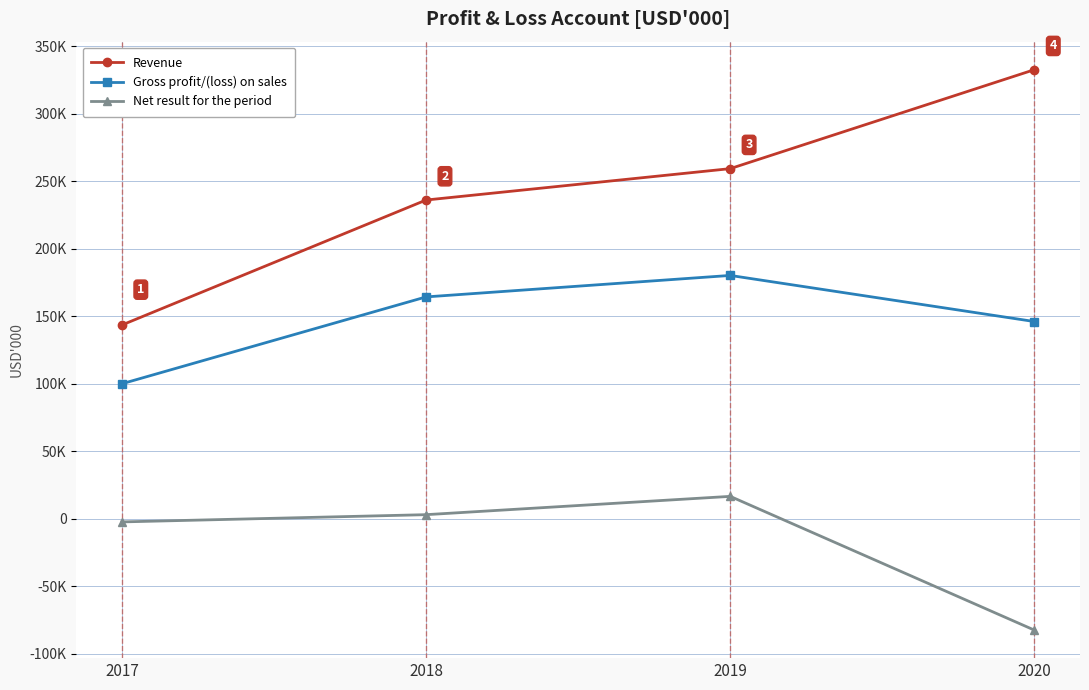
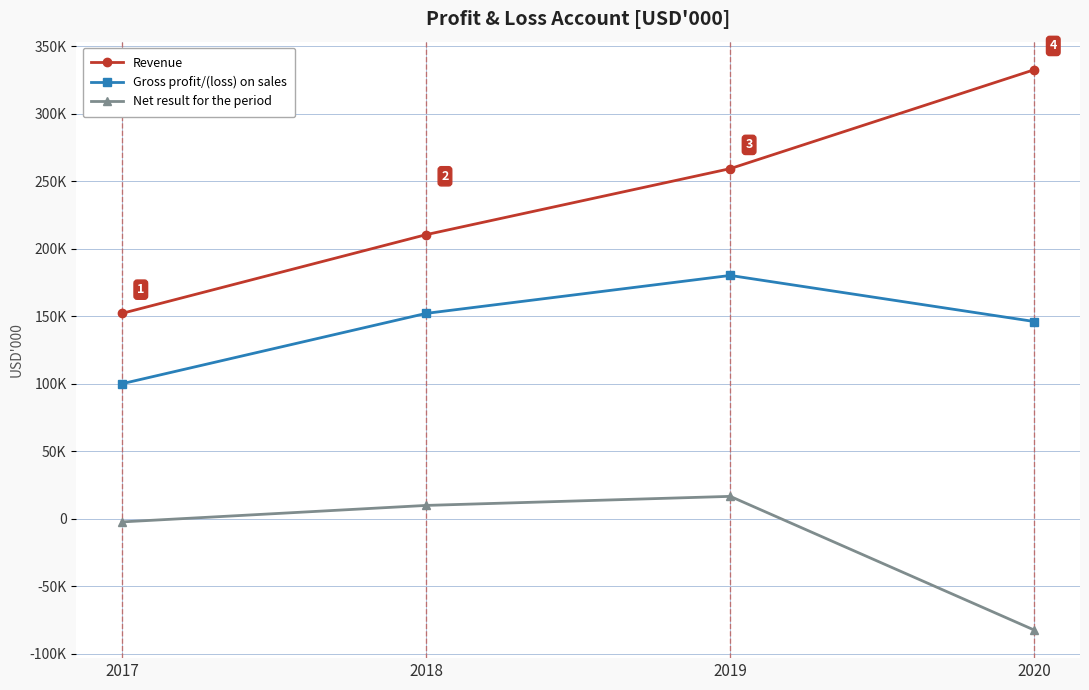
Revenue, 2017: 144000 -> 152000
Revenue, 2018: 236000 -> 210000
Gross profit/(loss) on sales, 2018: 164000 -> 152000
Net result for the period, 2018: 3000 -> 10000
